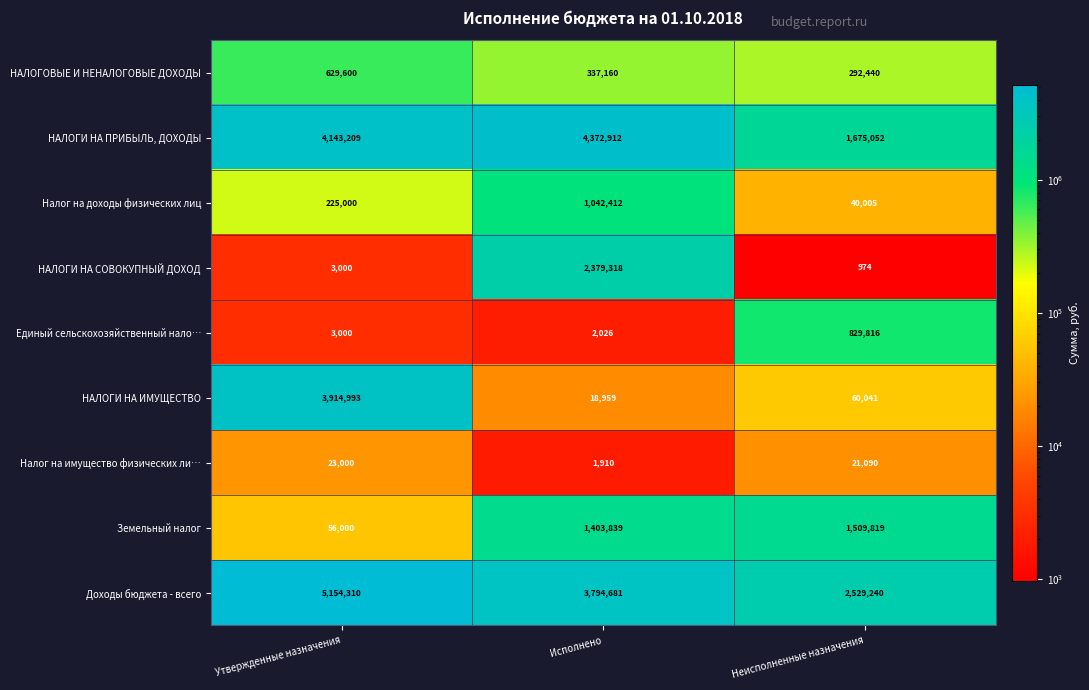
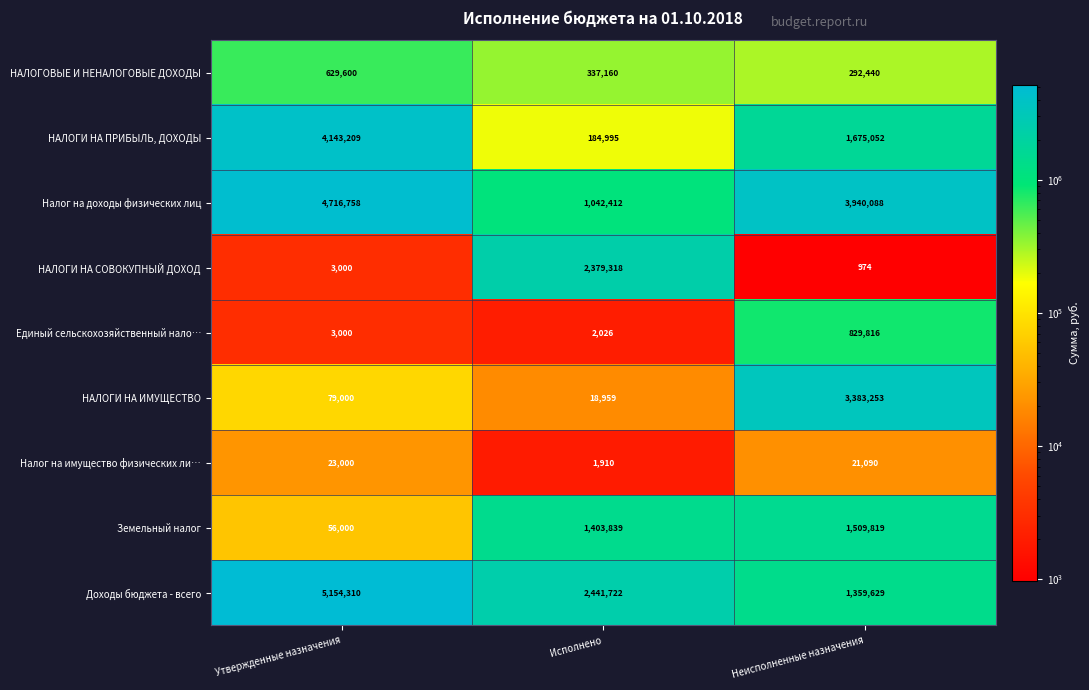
НАЛОГИ НА ПРИБЫЛЬ, ДОХОДЫ, Исполнено: 4,372,912 -> 184,995
Налог на доходы физических лиц, Утвержденные назначения: 225,000 -> 4,716,758
Налог на доходы физических лиц, Неисполненные назначения: 40,005 -> 3,940,088
НАЛОГИ НА ИМУЩЕСТВО, Утвержденные назначения: 3,914,993 -> 79,000
НАЛОГИ НА ИМУЩЕСТВО, Неисполненные назначения: 60,041 -> 3,383,253
Доходы бюджета - всего, Исполнено: 3,794,681 -> 2,441,722
Доходы бюджета - всего, Неисполненные назначения: 2,529,240 -> 1,359,629
